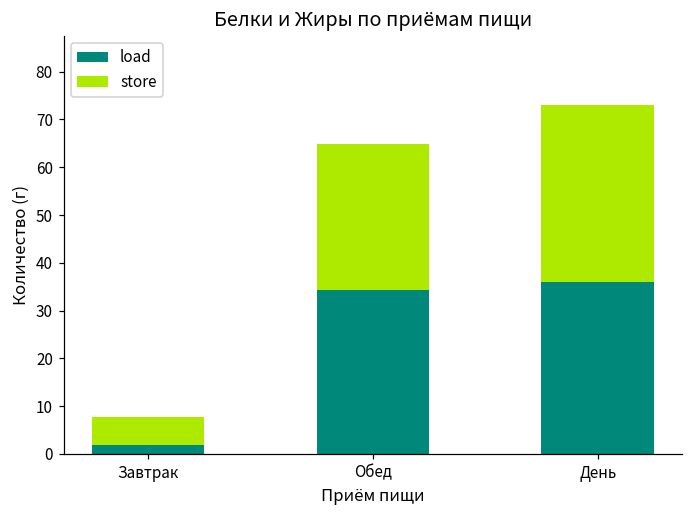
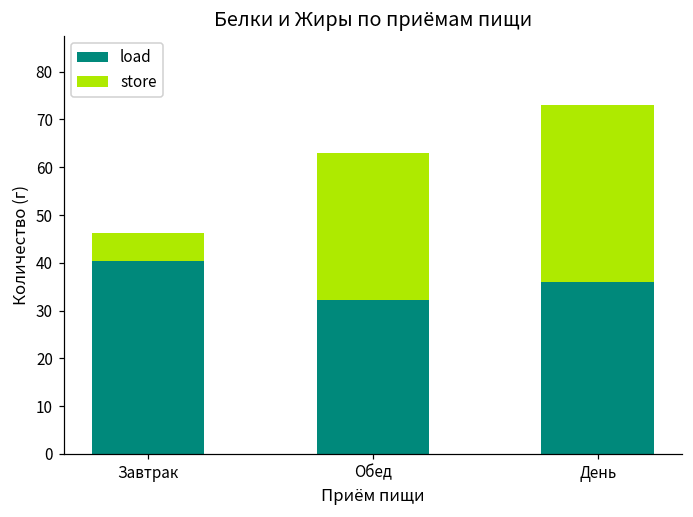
load, Завтрак: 2 -> 40
load, Обед: 34 -> 32
